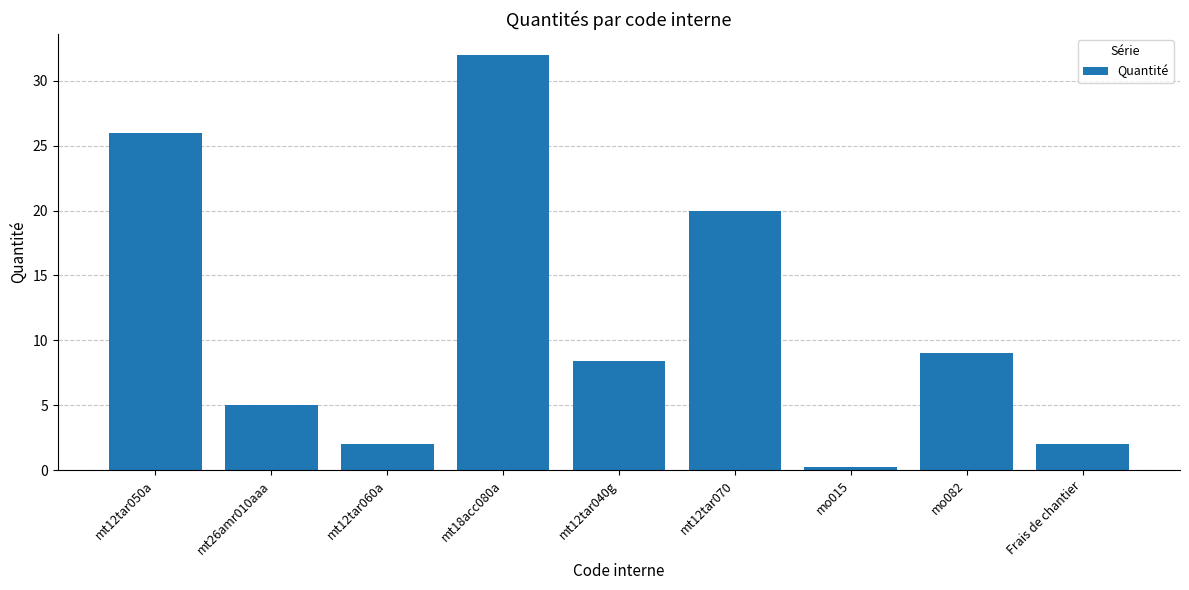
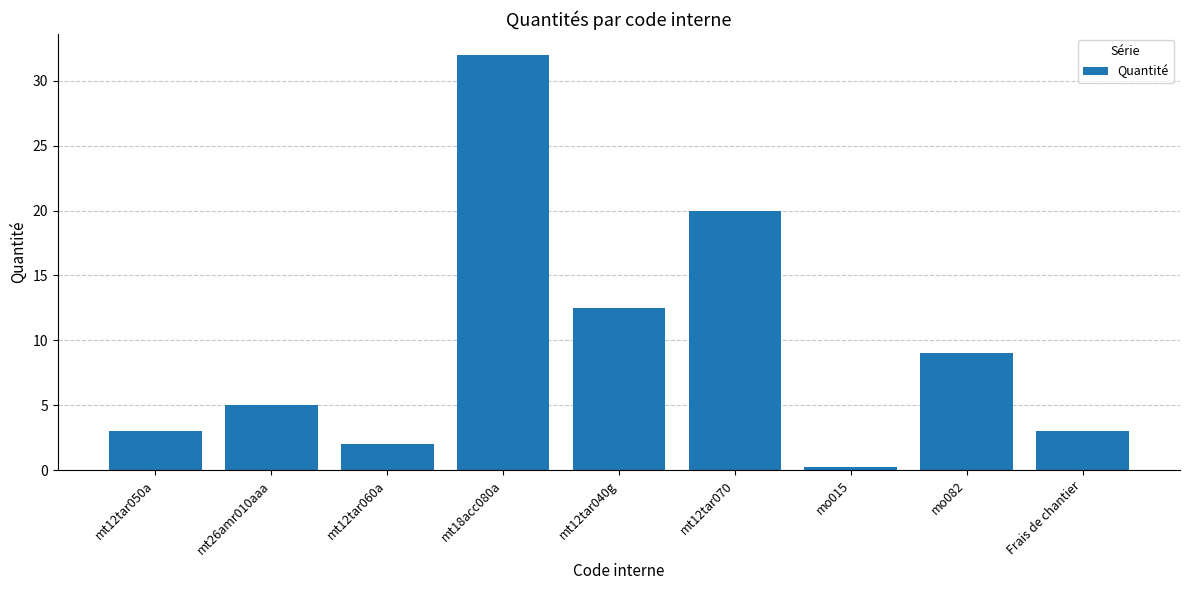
mt12tar050a: 26 -> 3
mt12tar040g: 8.4 -> 12.5
Frais de chantier: 2 -> 3
